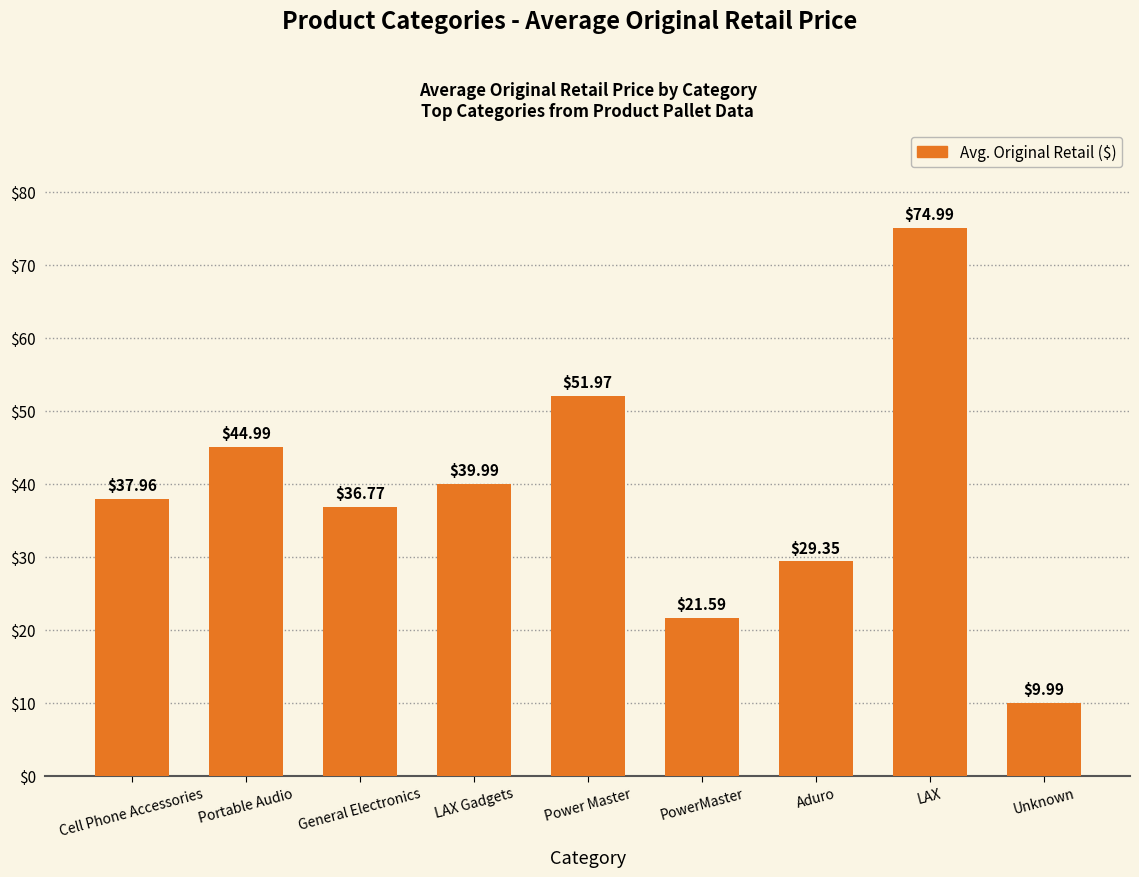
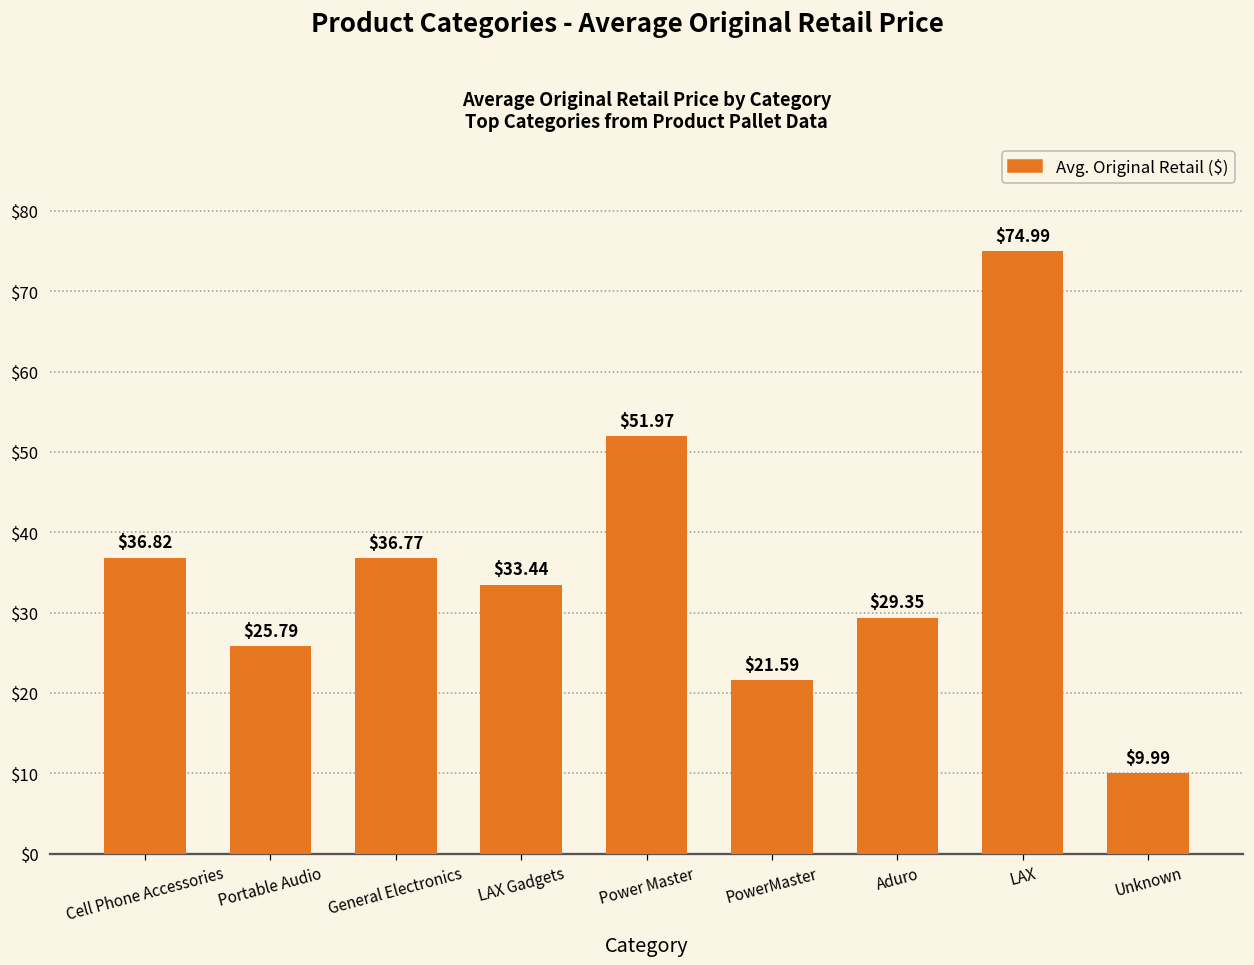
Cell Phone Accessories: $37.96 -> $36.82
Portable Audio: $44.99 -> $25.79
LAX Gadgets: $39.99 -> $33.44
